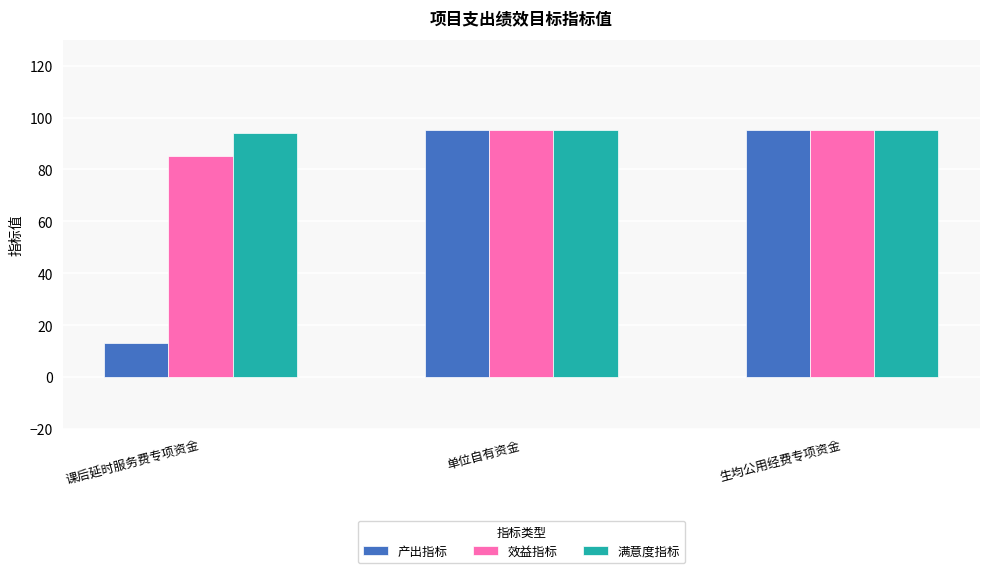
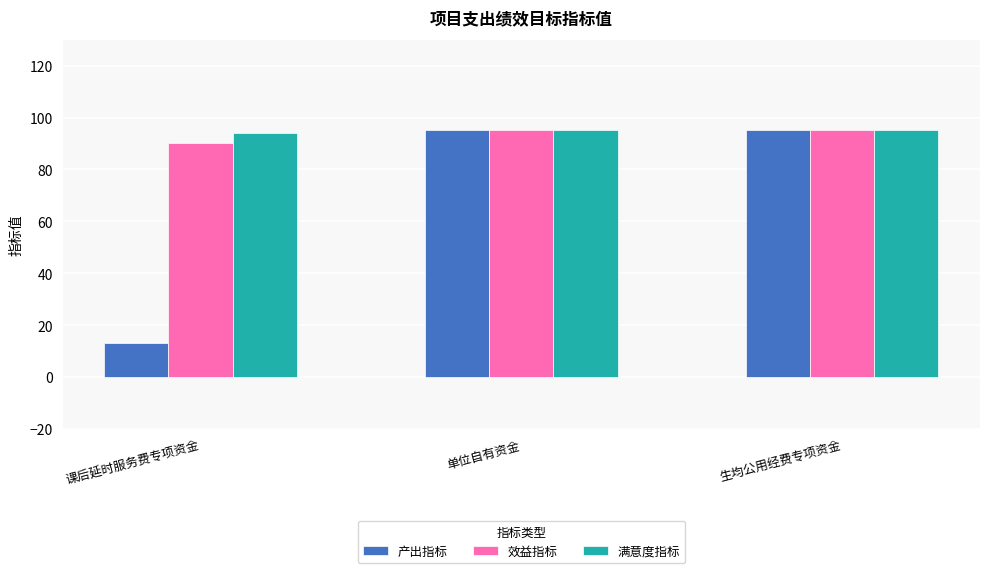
效益指标, 课后延时服务费专项资金: 85 -> 90
